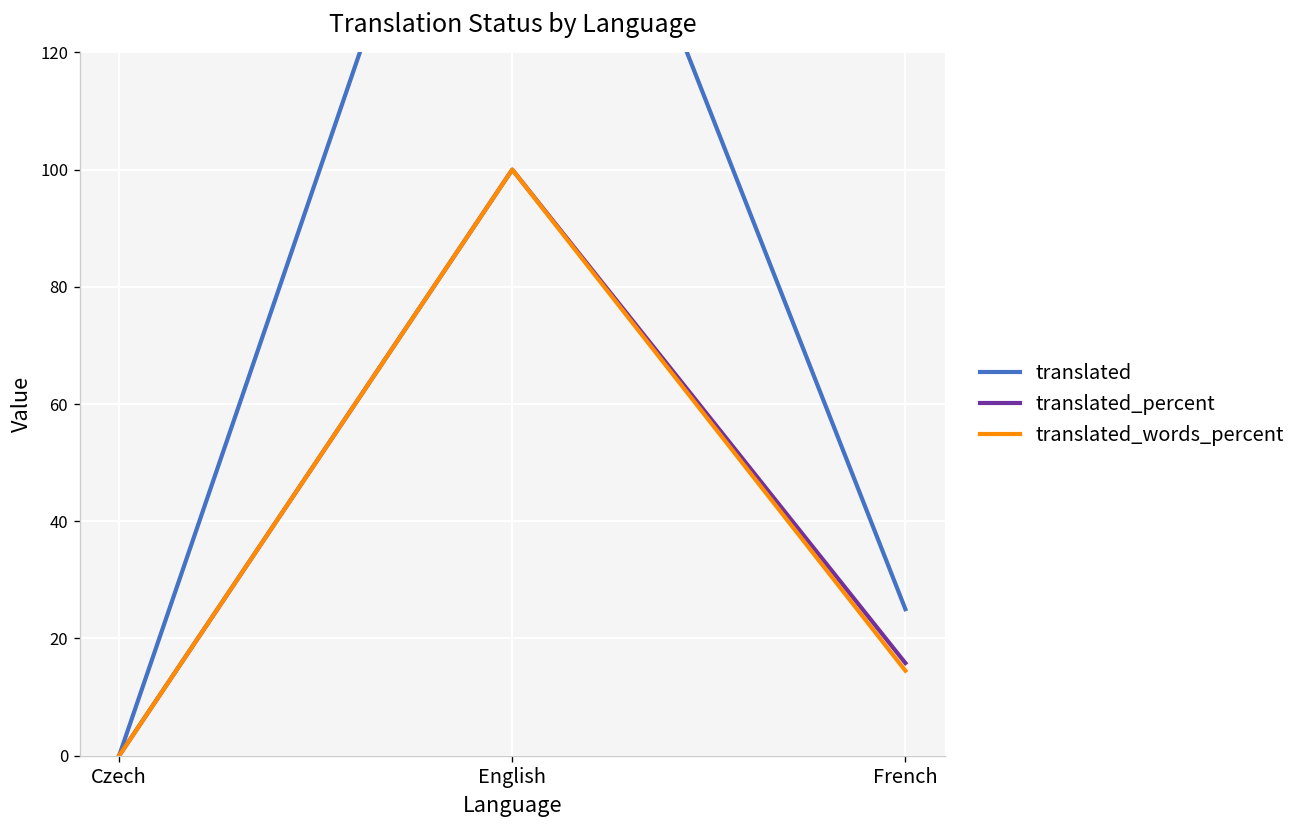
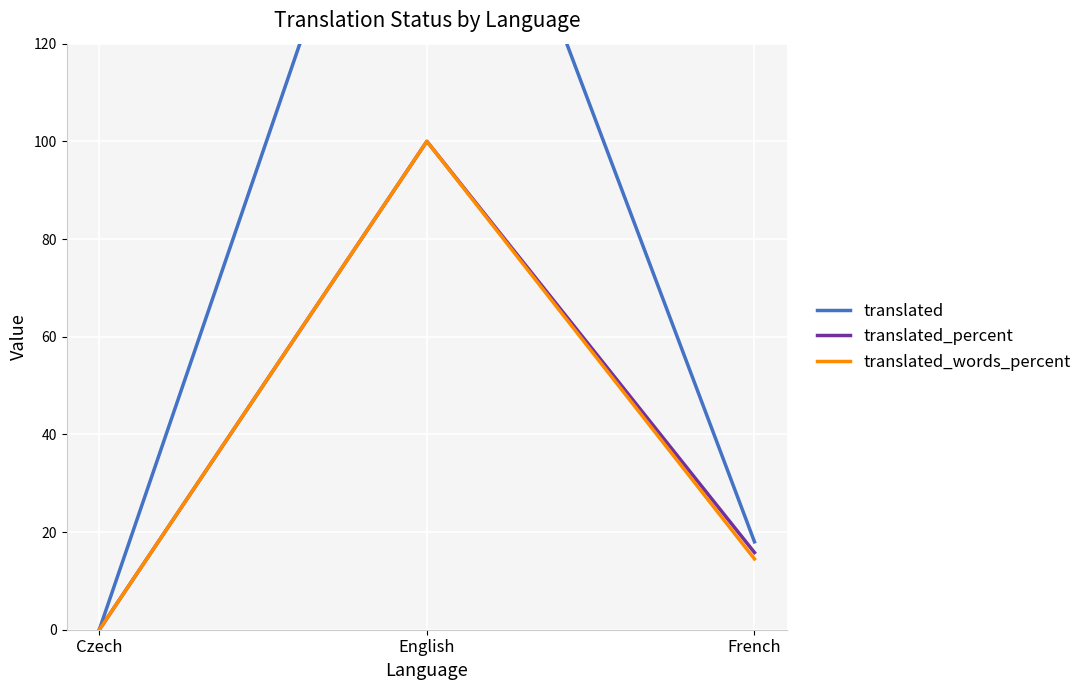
translated, French: 25 -> 18
